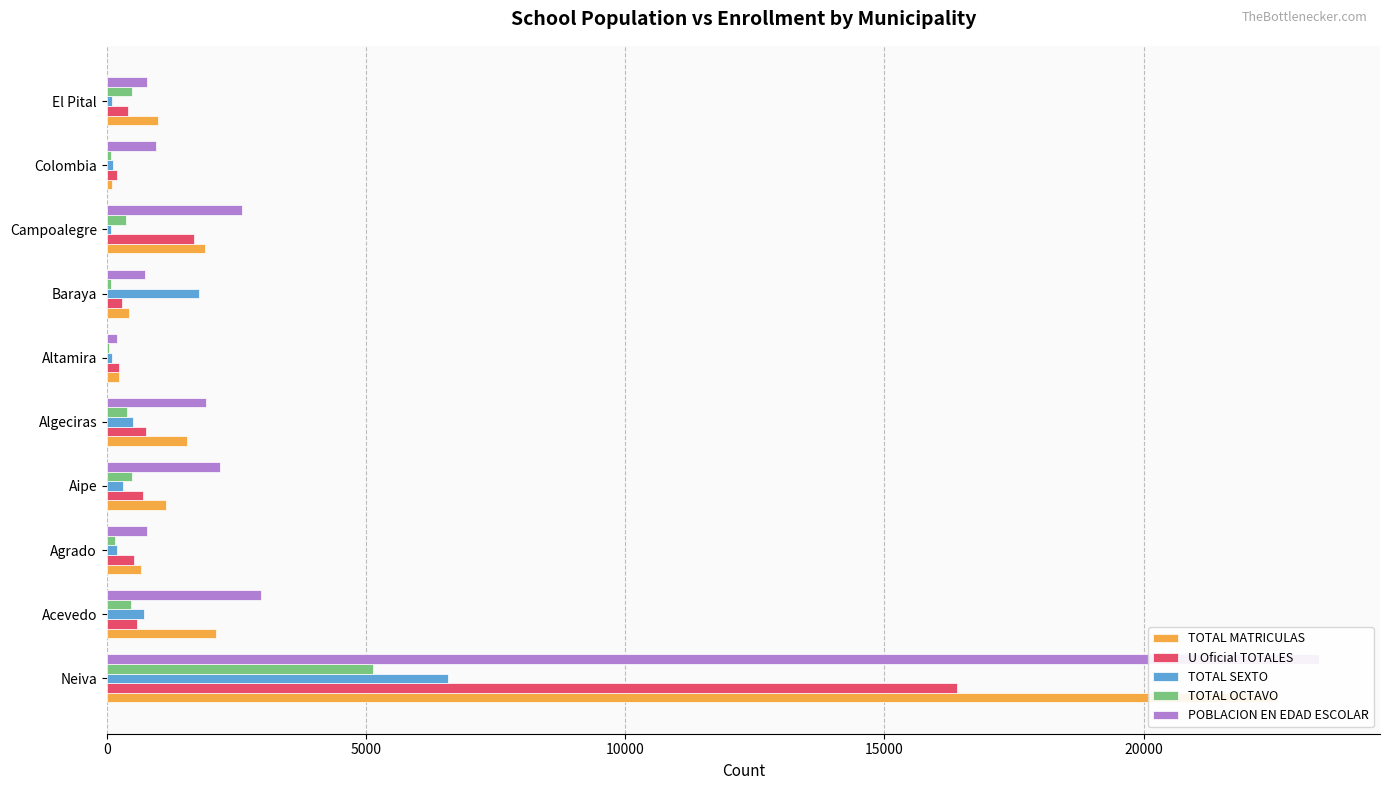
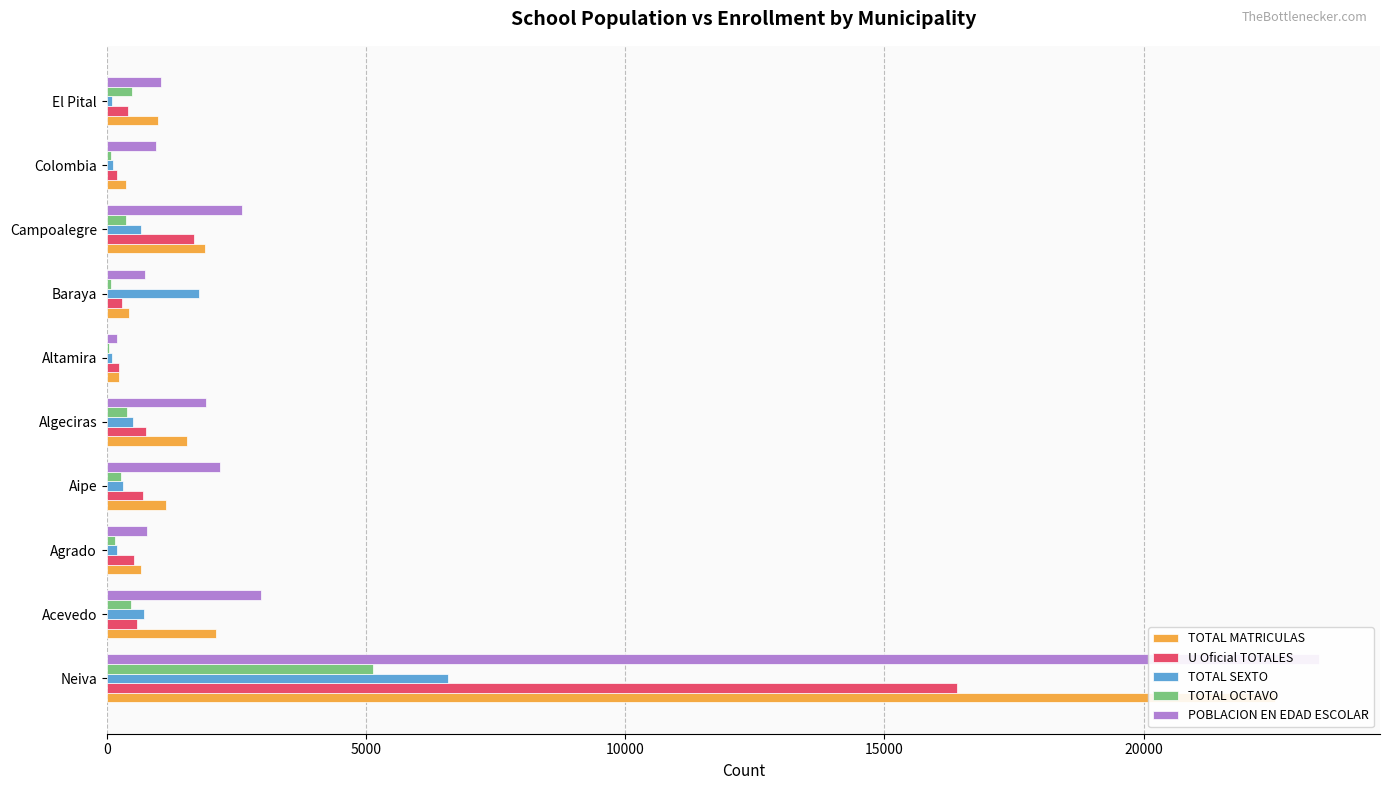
POBLACION EN EDAD ESCOLAR, El Pital: 800 -> 1000
TOTAL MATRICULAS, Colombia: 100 -> 400
TOTAL SEXTO, Campoalegre: 100 -> 700
TOTAL OCTAVO, Aipe: 500 -> 300
